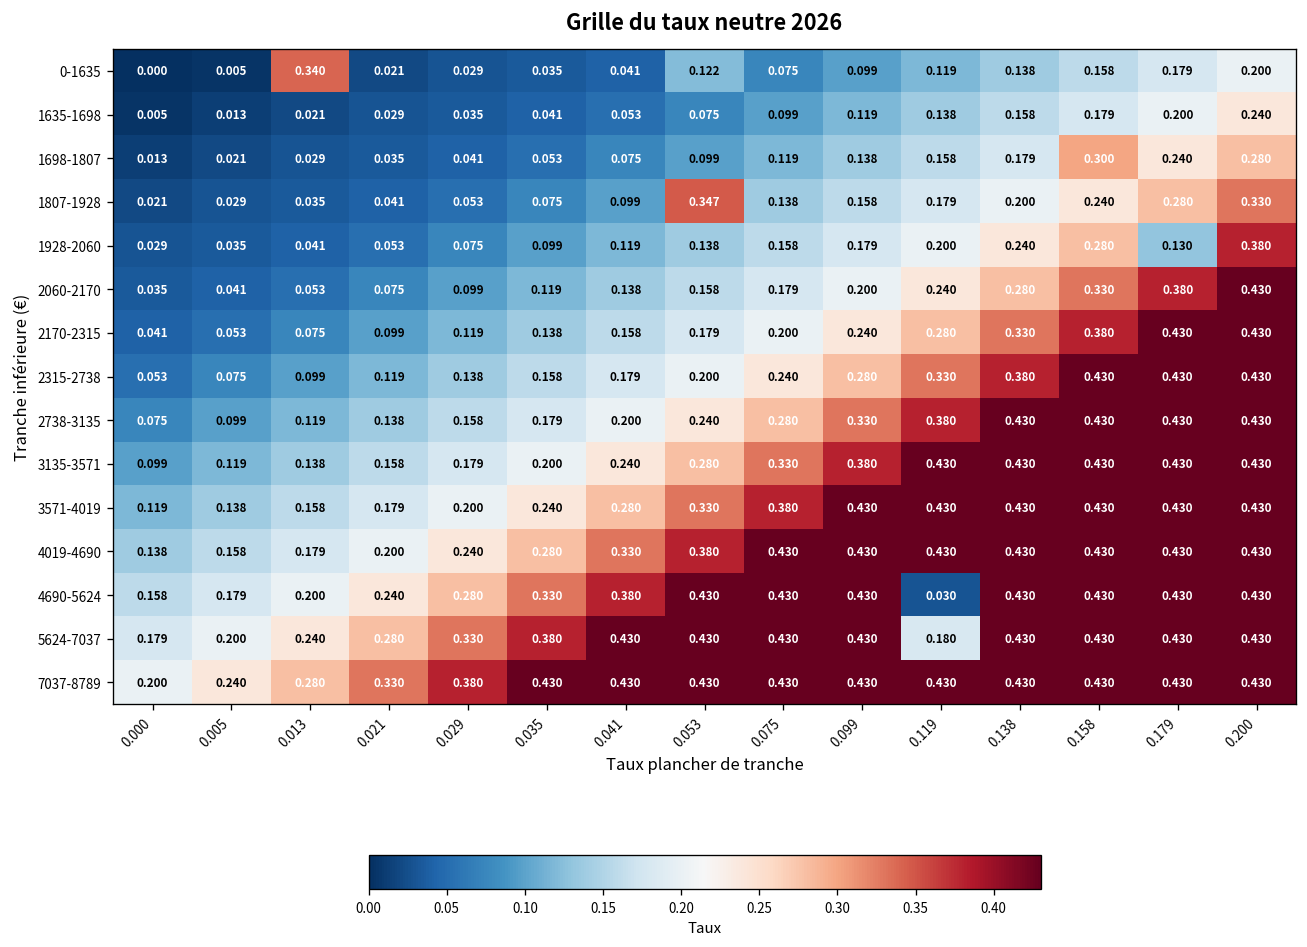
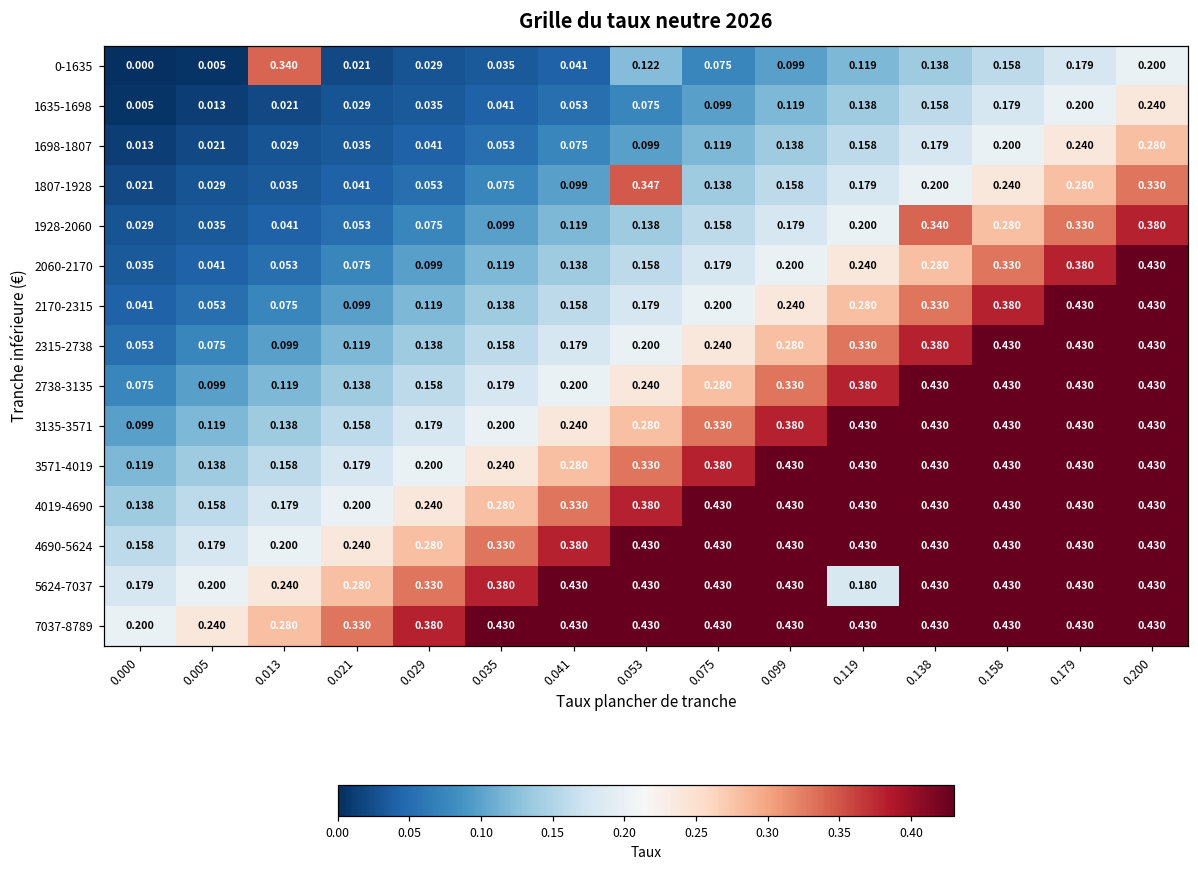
1698-1807, 0.158: 0.300 -> 0.200
1928-2060, 0.138: 0.240 -> 0.340
1928-2060, 0.179: 0.130 -> 0.330
4690-5624, 0.119: 0.030 -> 0.430
